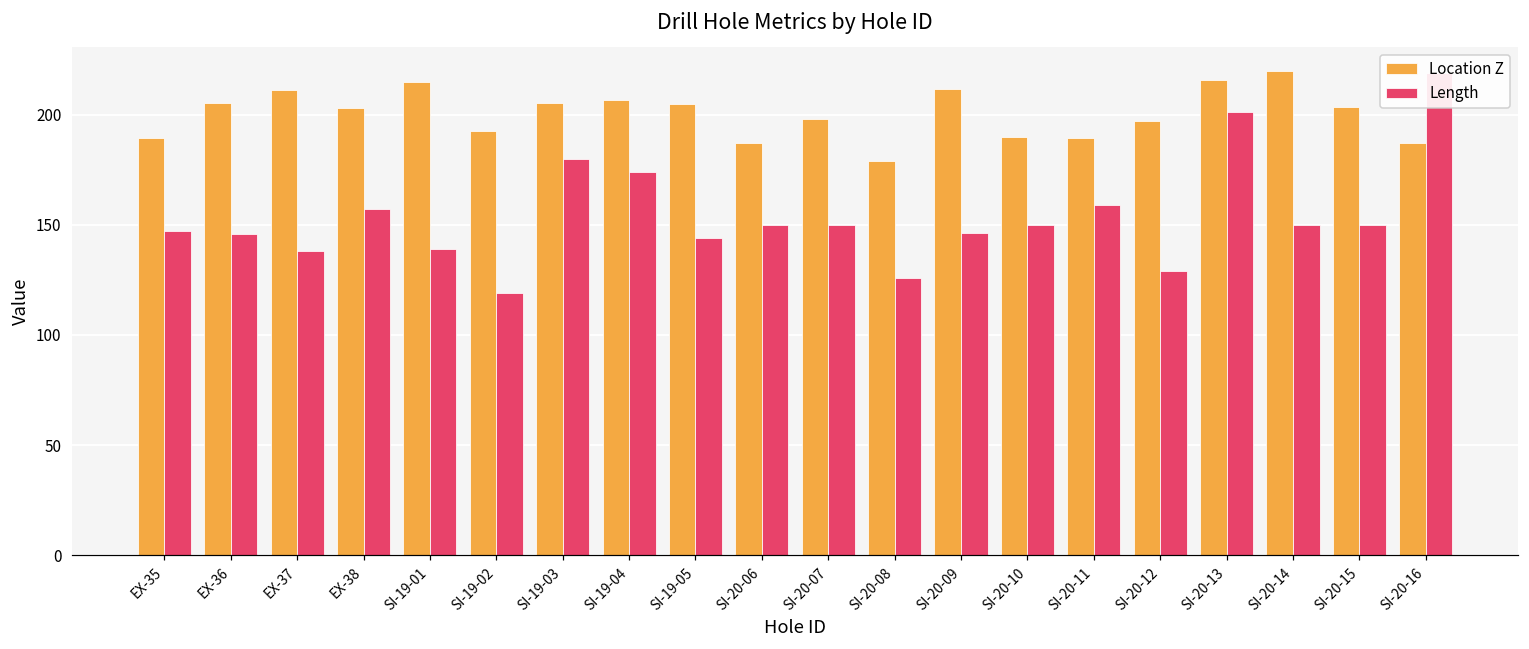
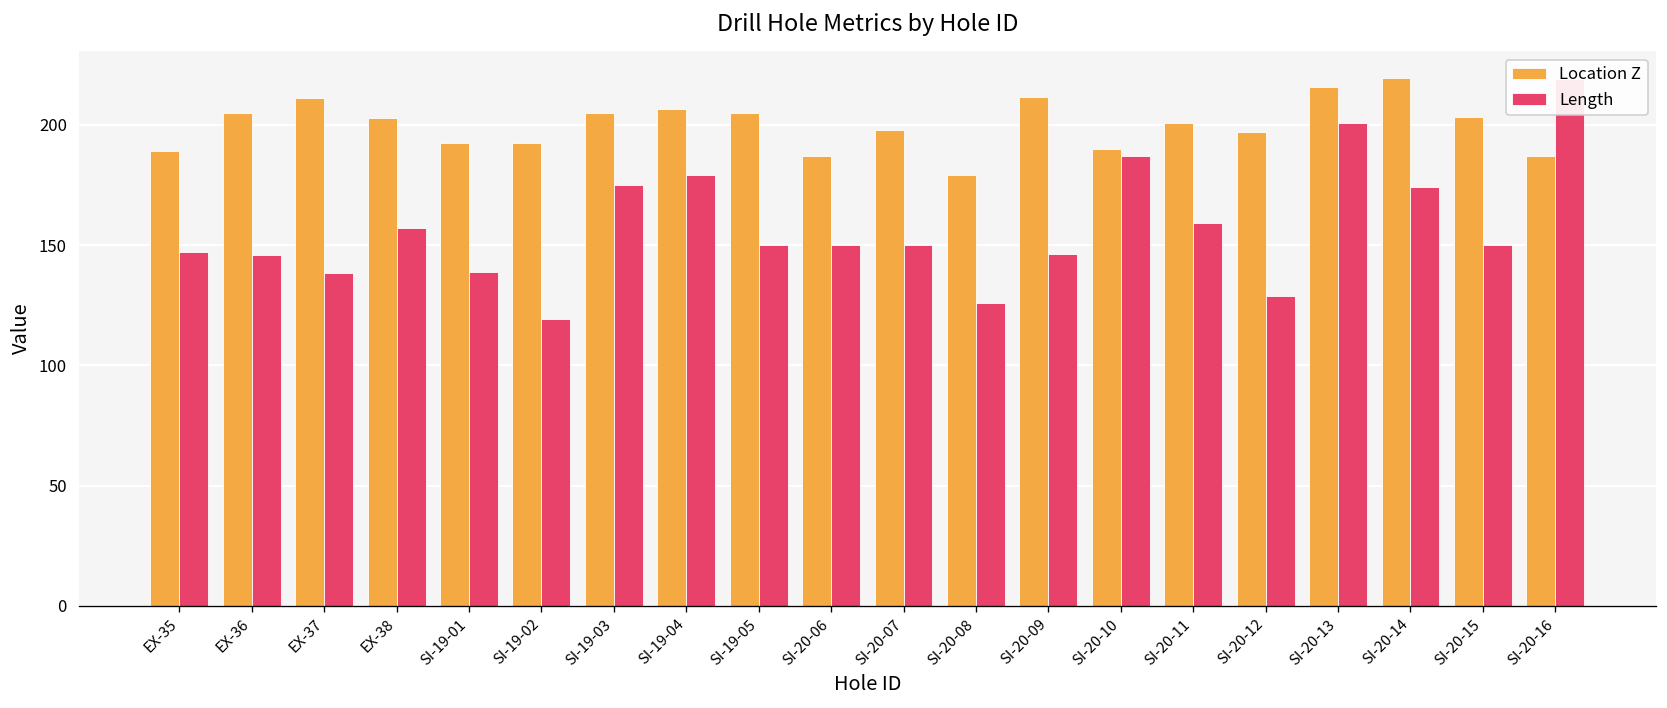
Location Z, SI-19-01: 215 -> 192
Length, SI-19-03: 180 -> 175
Length, SI-19-04: 174 -> 179
Length, SI-19-05: 144 -> 150
Length, SI-20-10: 150 -> 187
Location Z, SI-20-11: 190 -> 201
Length, SI-20-14: 150 -> 174
